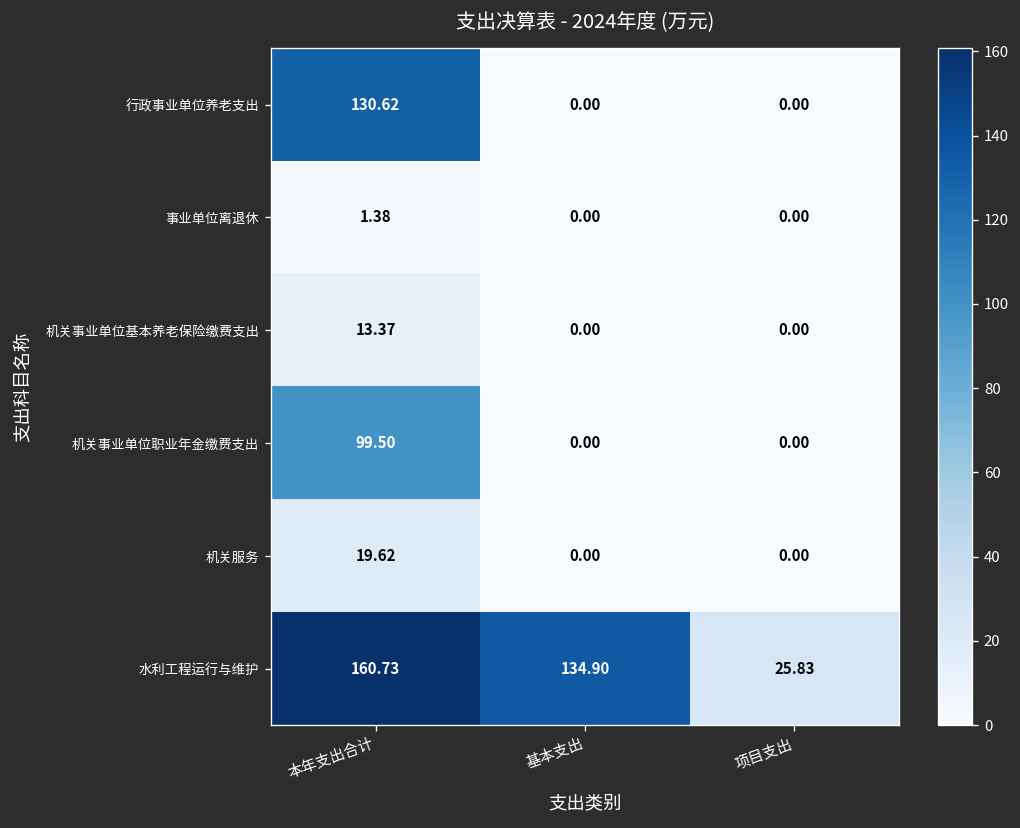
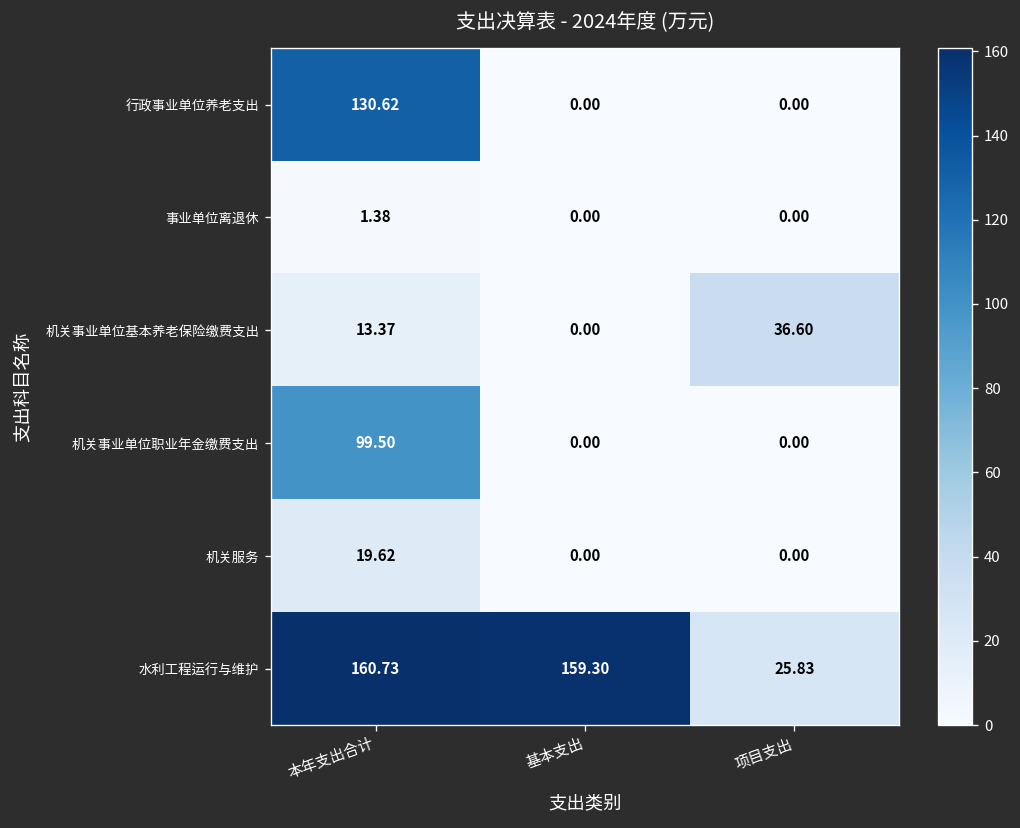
机关事业单位基本养老保险缴费支出, 项目支出: 0.00 -> 36.60
水利工程运行与维护, 基本支出: 134.90 -> 159.30
